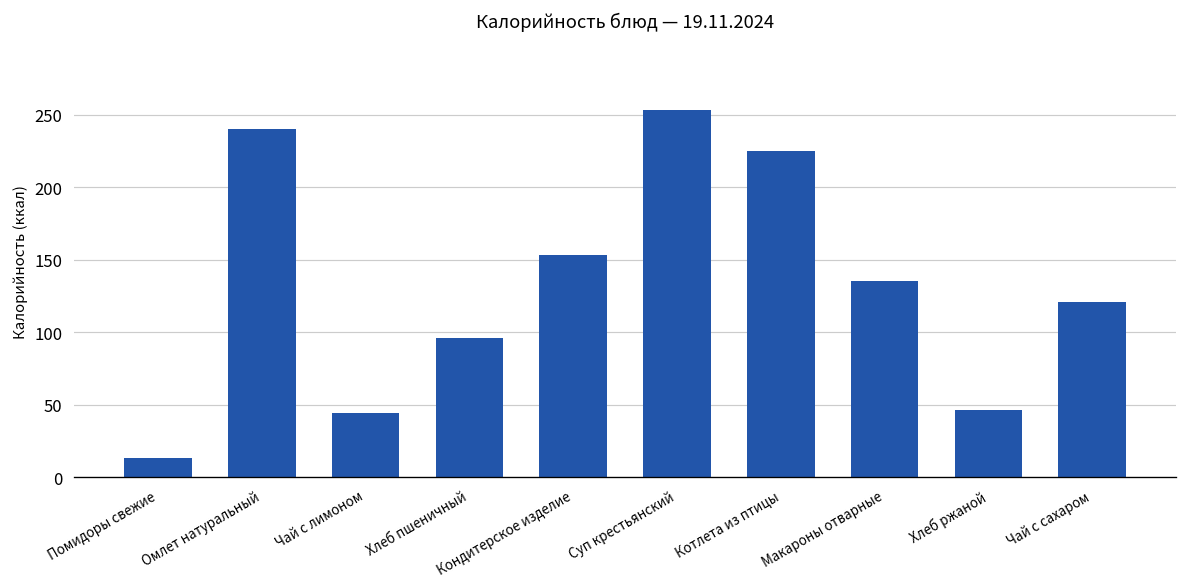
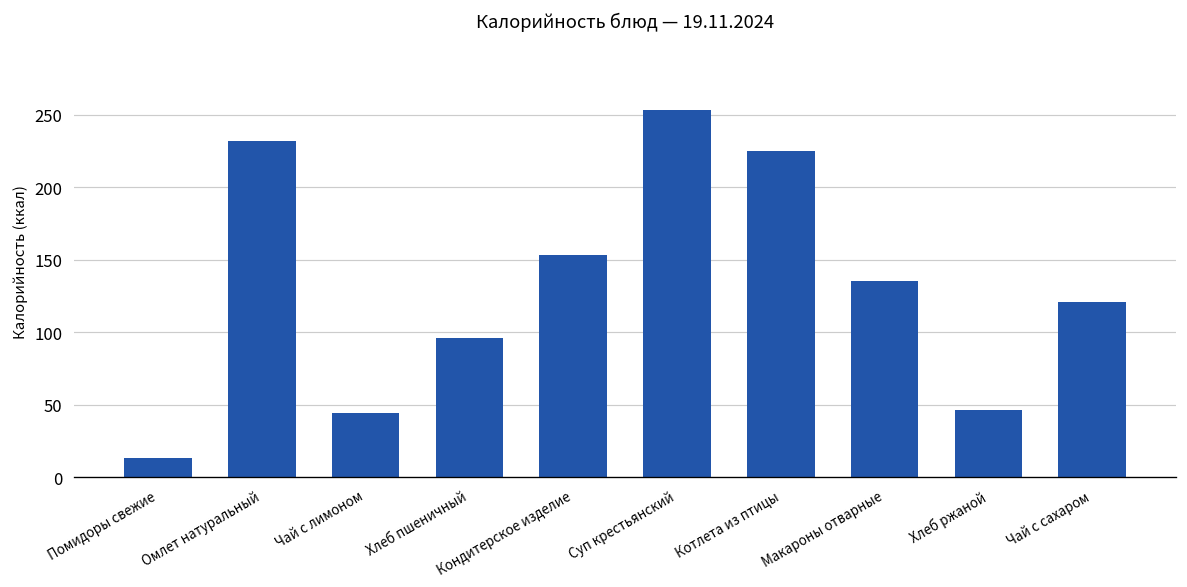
Омлет натуральный: 240 -> 232
